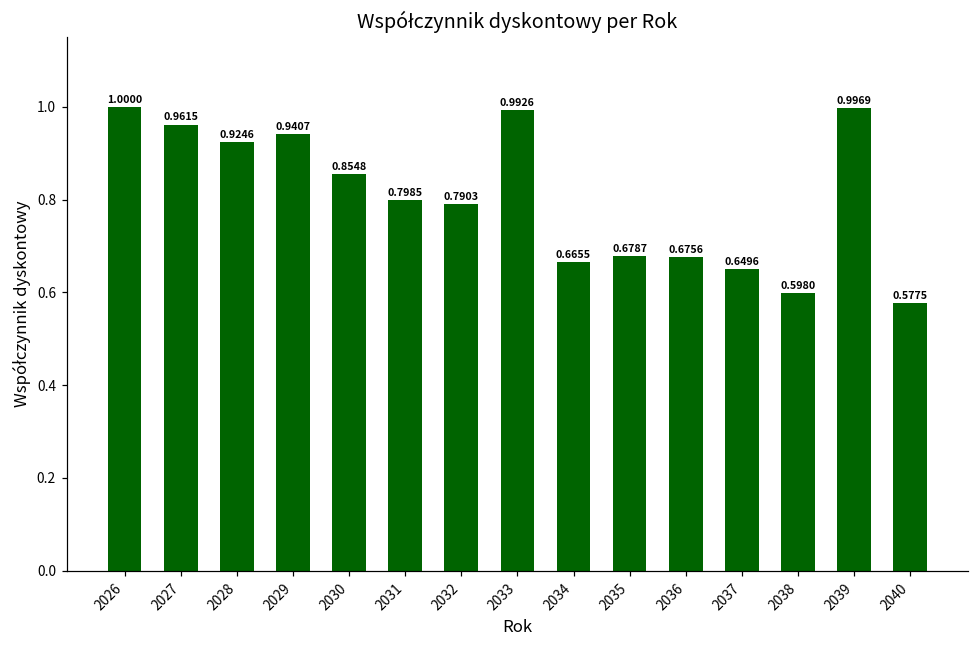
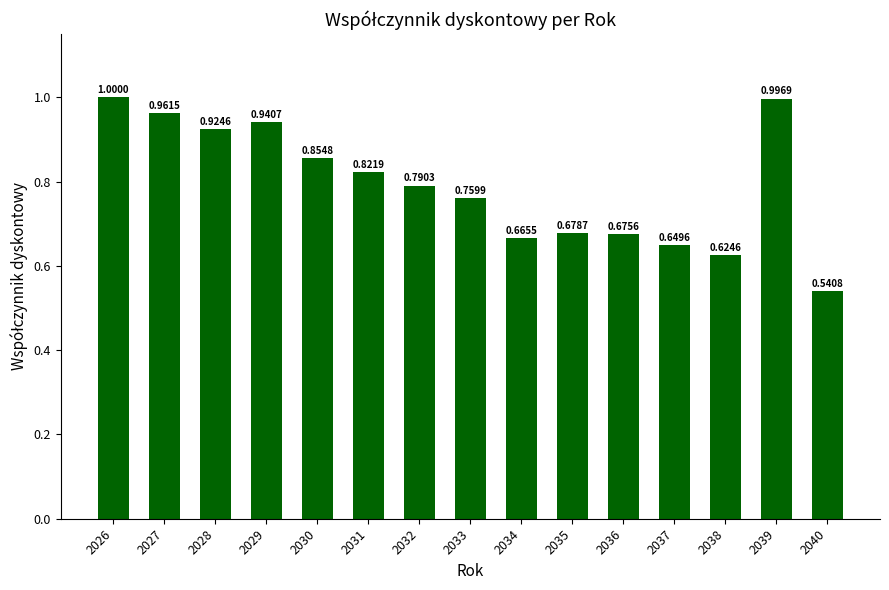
2031: 0.7985 -> 0.8219
2033: 0.9926 -> 0.7599
2038: 0.5980 -> 0.6246
2040: 0.5775 -> 0.5408
